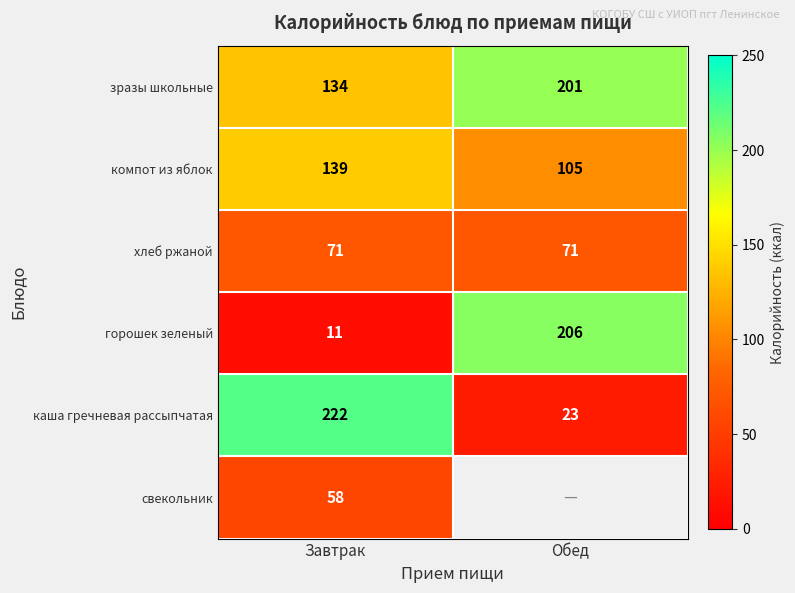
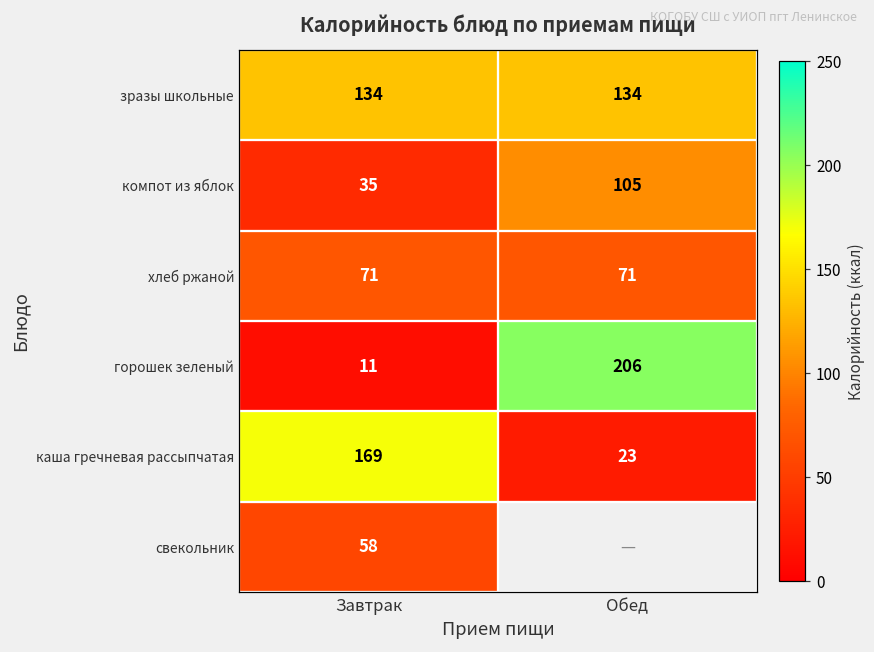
зразы школьные, Обед: 201 -> 134
компот из яблок, Завтрак: 139 -> 35
каша гречневая рассыпчатая, Завтрак: 222 -> 169
